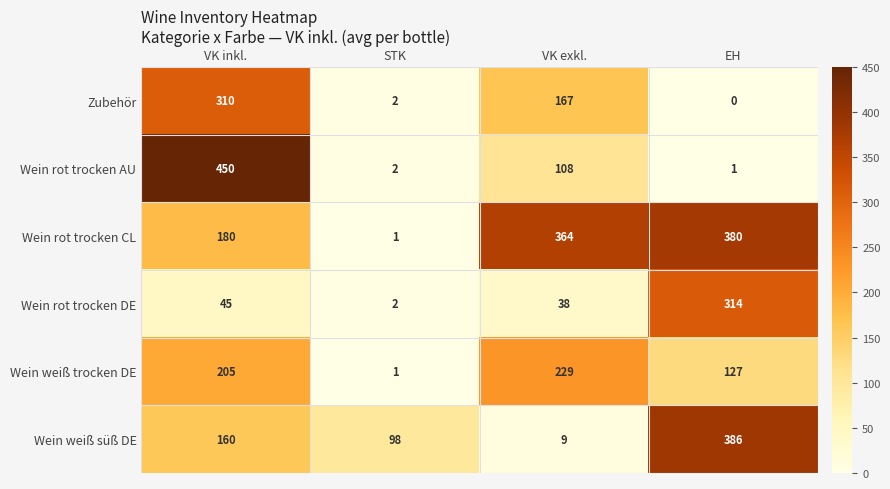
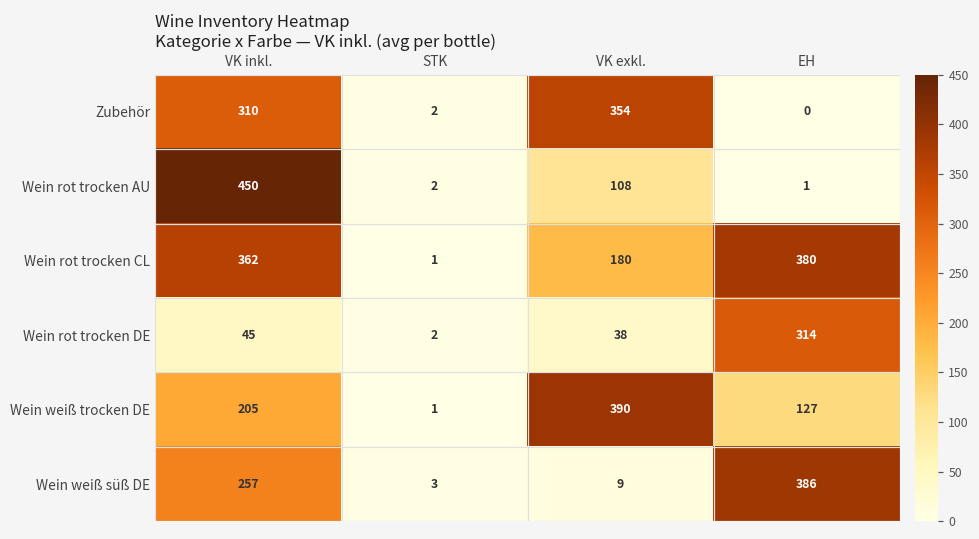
Zubehör, VK exkl.: 167 -> 354
Wein rot trocken CL, VK inkl.: 180 -> 362
Wein rot trocken CL, VK exkl.: 364 -> 180
Wein weiß trocken DE, VK exkl.: 229 -> 390
Wein weiß süß DE, VK inkl.: 160 -> 257
Wein weiß süß DE, STK: 98 -> 3
